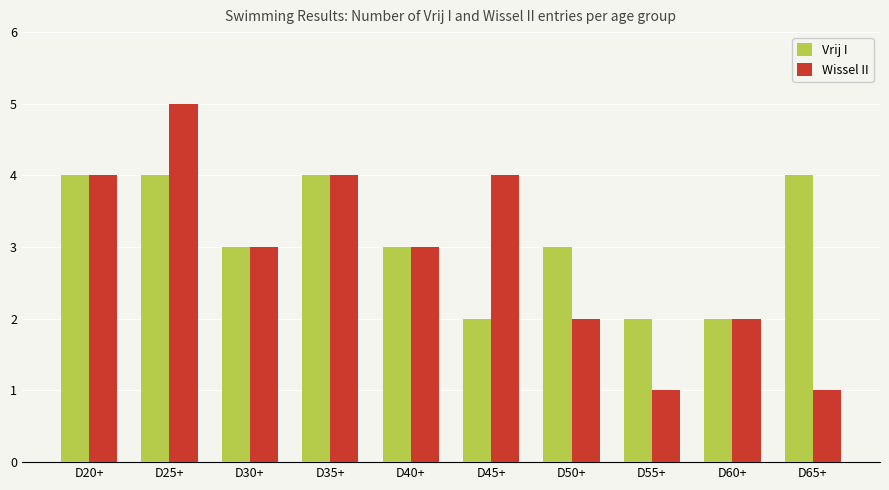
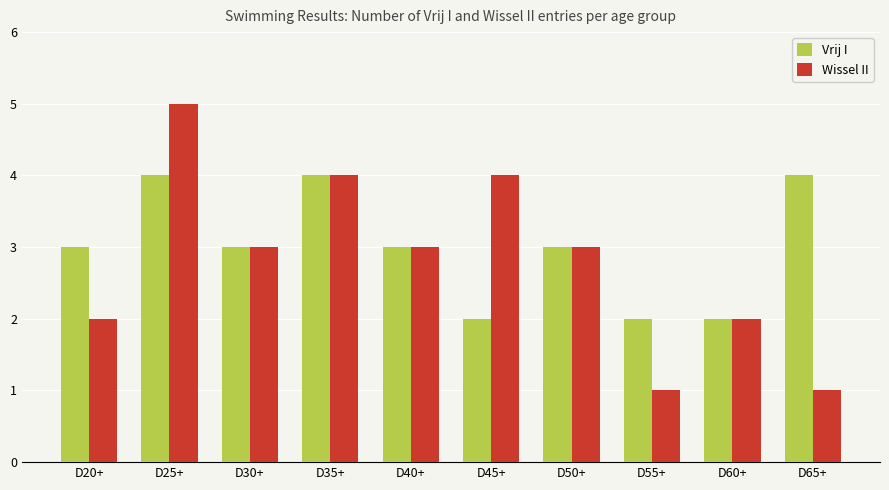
Vrij I, D20+: 4 -> 3
Wissel II, D20+: 4 -> 2
Wissel II, D50+: 2 -> 3
